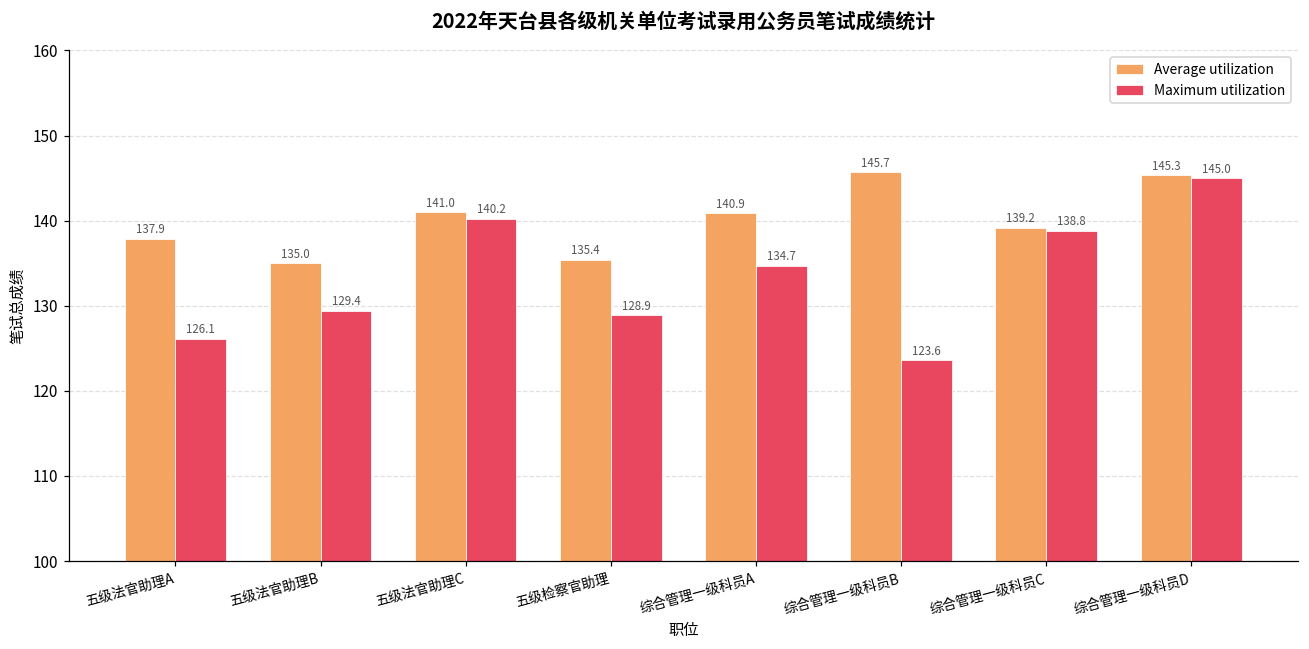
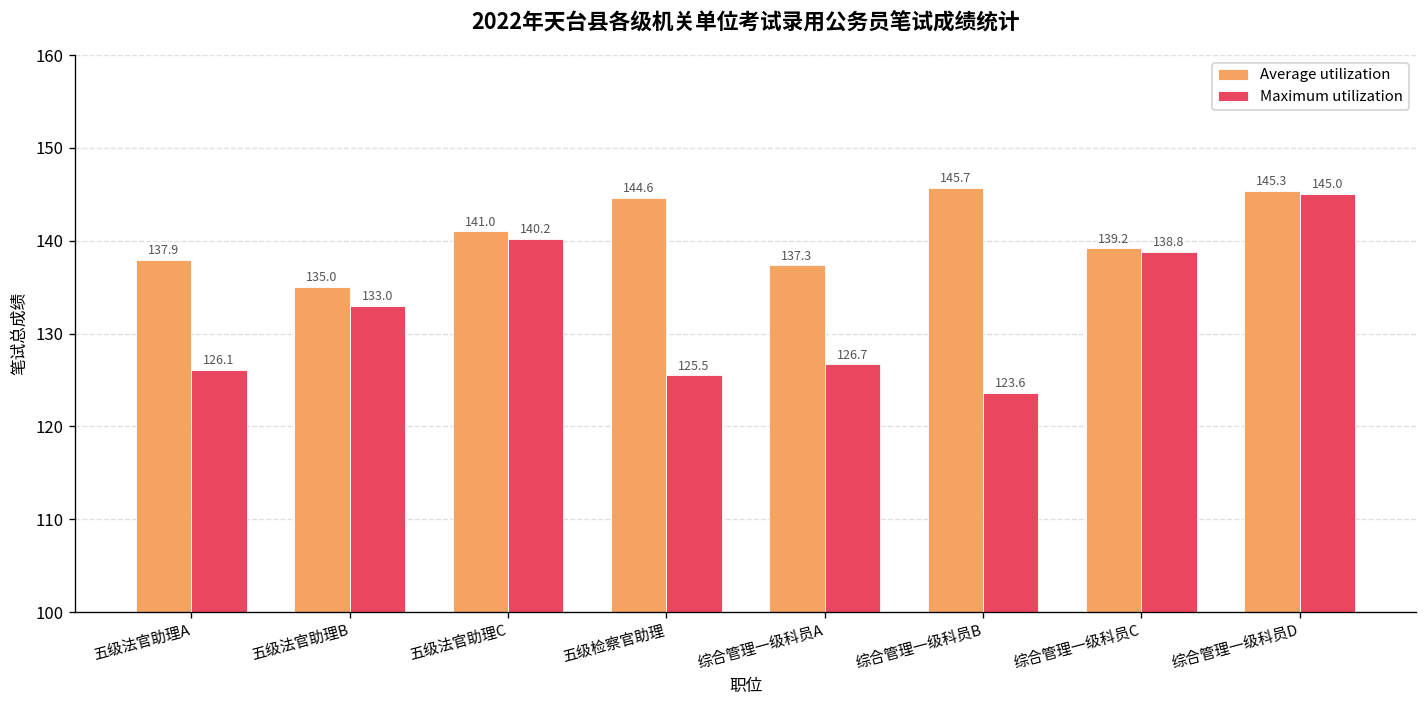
Maximum utilization, 五级法官助理B: 129.4 -> 133.0
Average utilization, 五级检察官助理: 135.4 -> 144.6
Maximum utilization, 五级检察官助理: 128.9 -> 125.5
Average utilization, 综合管理一级科员A: 140.9 -> 137.3
Maximum utilization, 综合管理一级科员A: 134.7 -> 126.7
